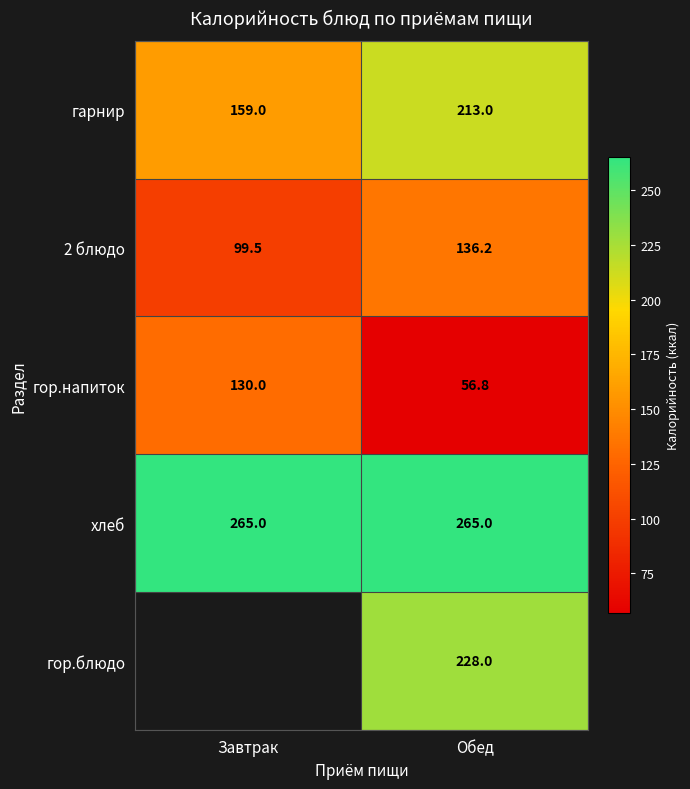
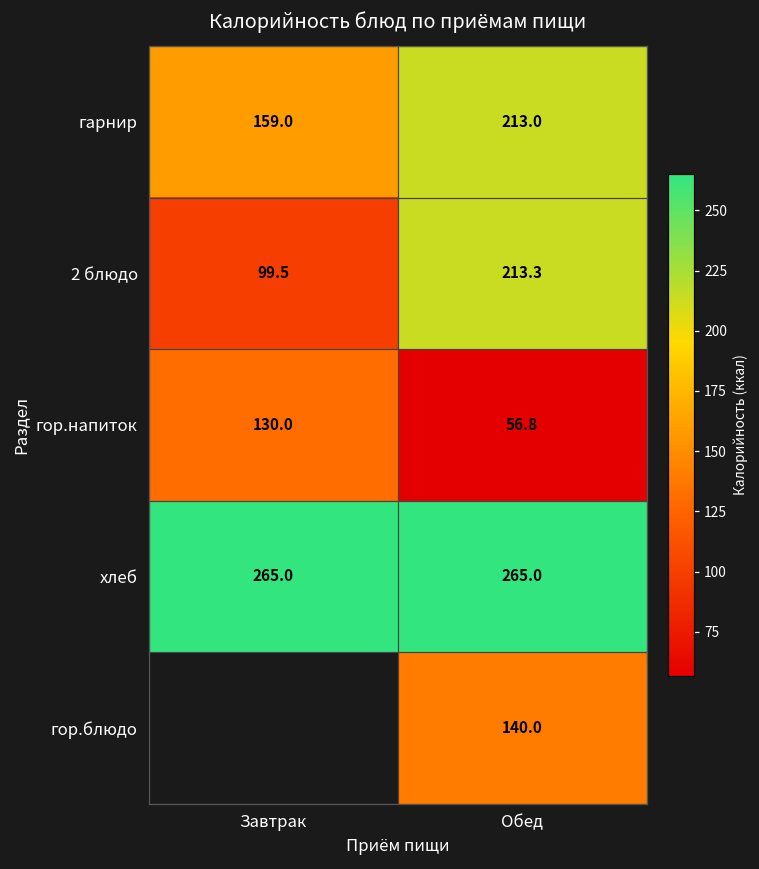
2 блюдо, Обед: 136.2 -> 213.3
гор.блюдо, Обед: 228.0 -> 140.0
